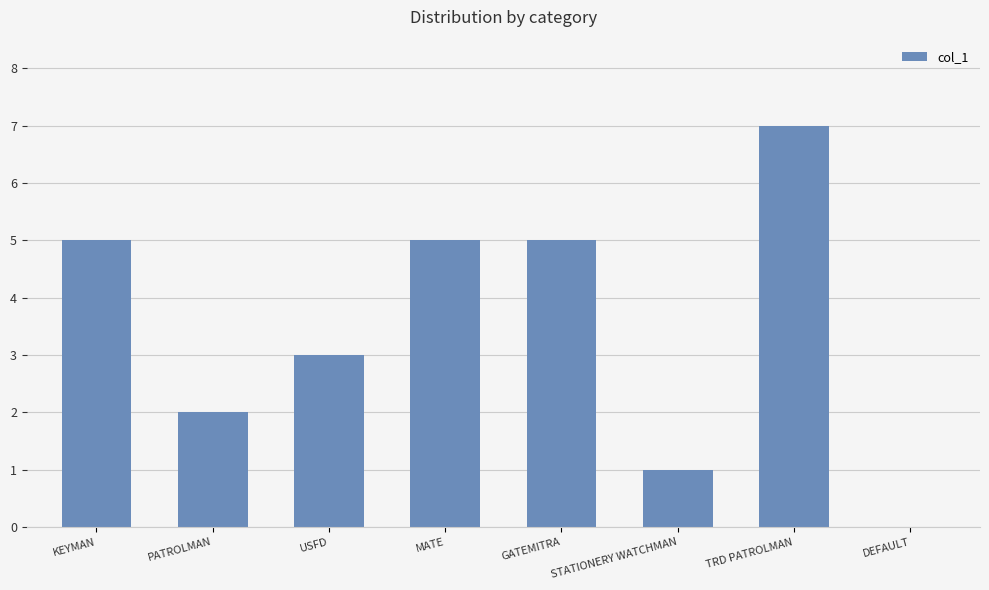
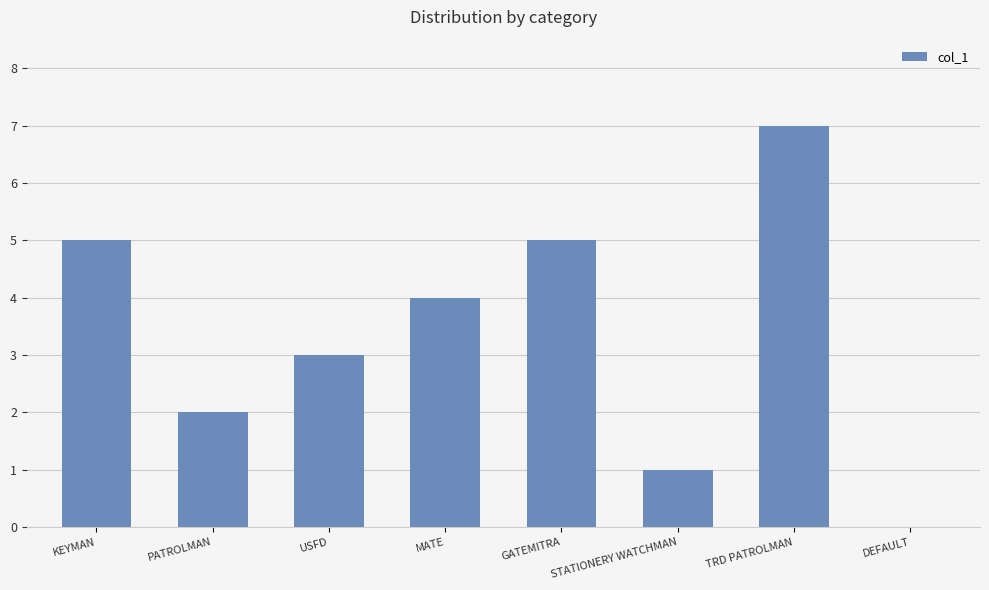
MATE: 5 -> 4
